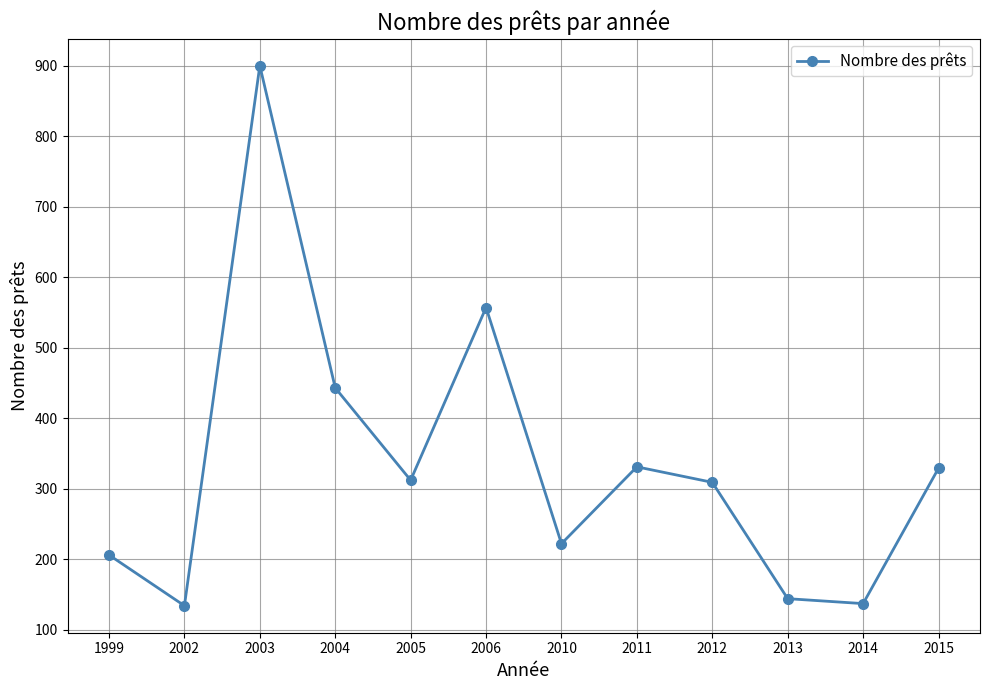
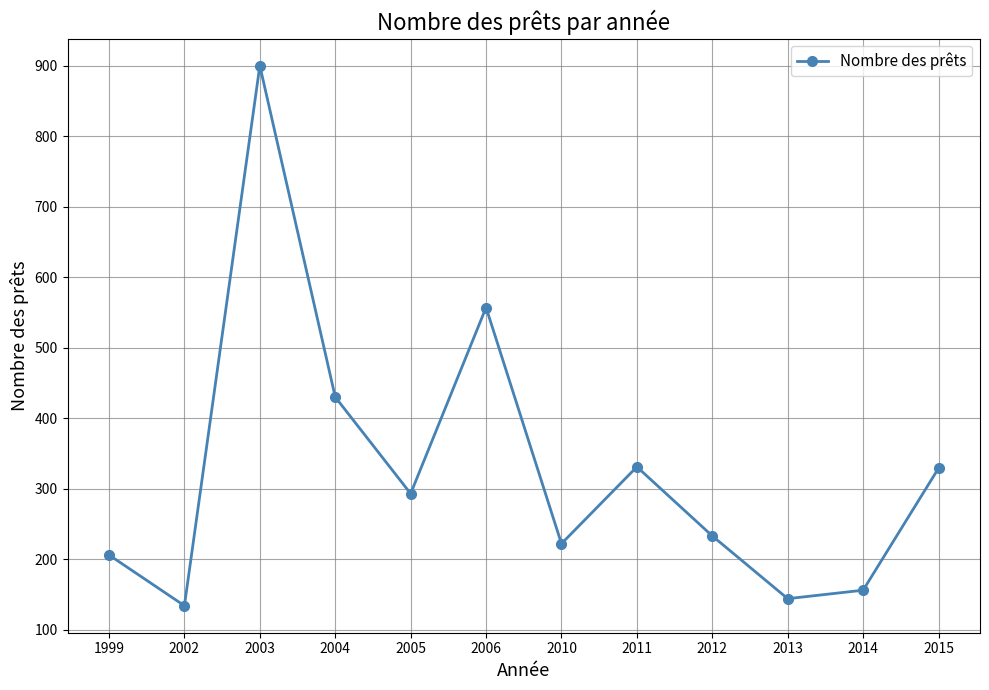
2004: 440 -> 430
2005: 310 -> 290
2012: 310 -> 230
2014: 140 -> 160
